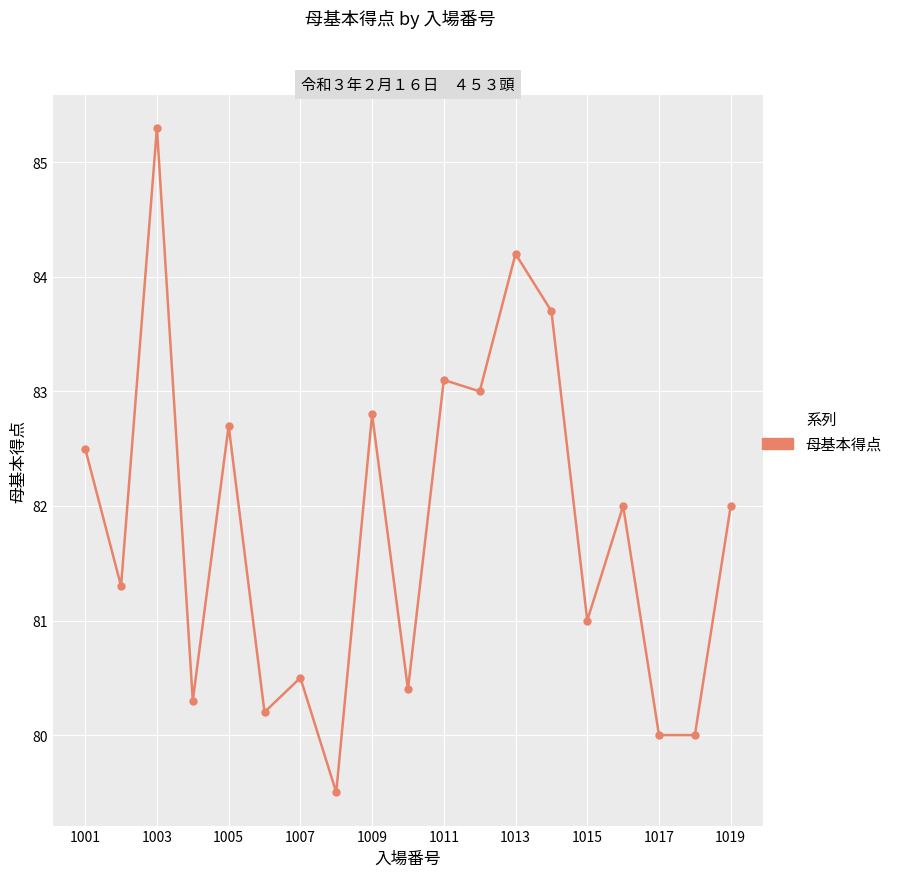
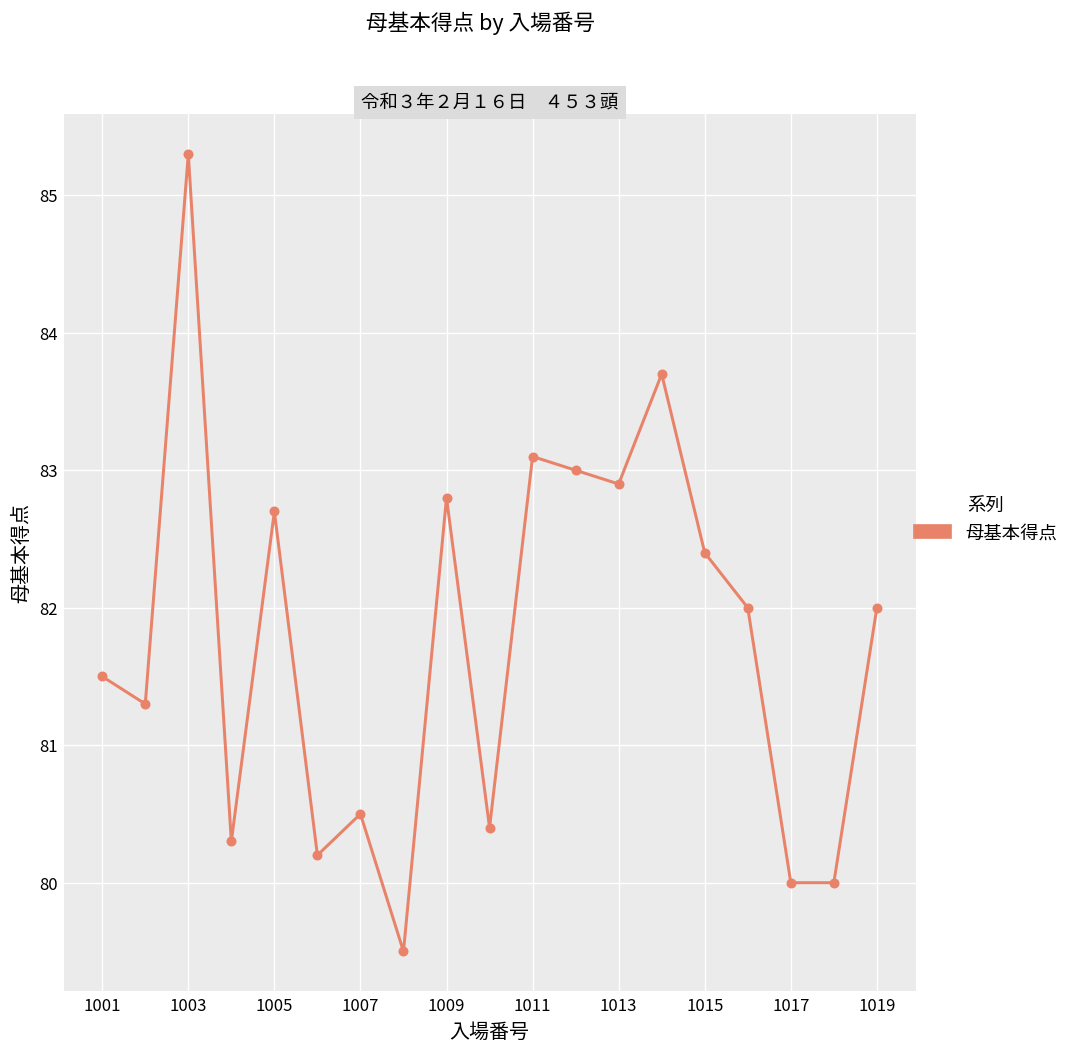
1001: 82.5 -> 81.5
1013: 84.2 -> 82.9
1015: 81.0 -> 82.4
